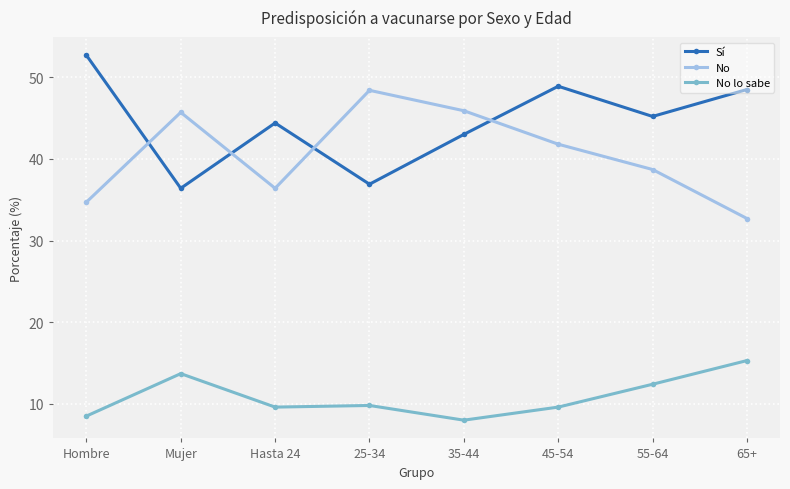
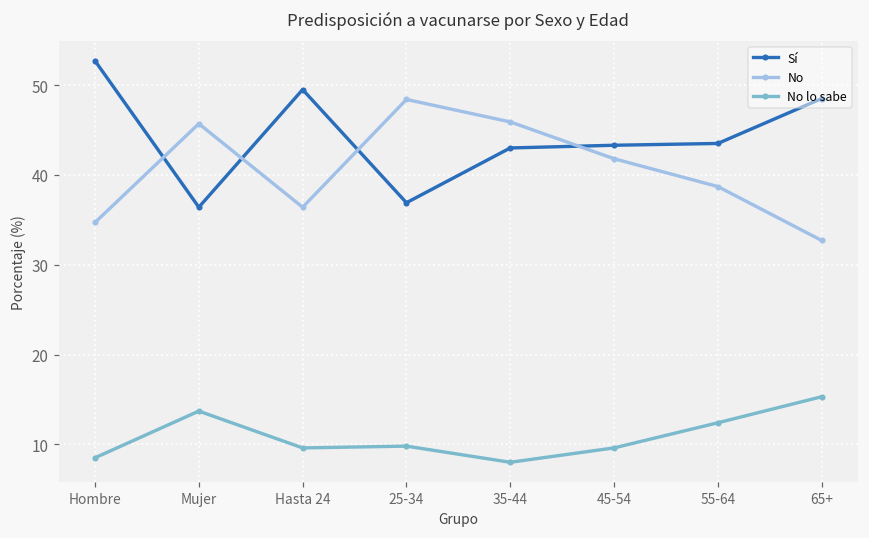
Sí, Hasta 24: 44 -> 50
Sí, 45-54: 49 -> 43
Sí, 55-64: 45 -> 44
